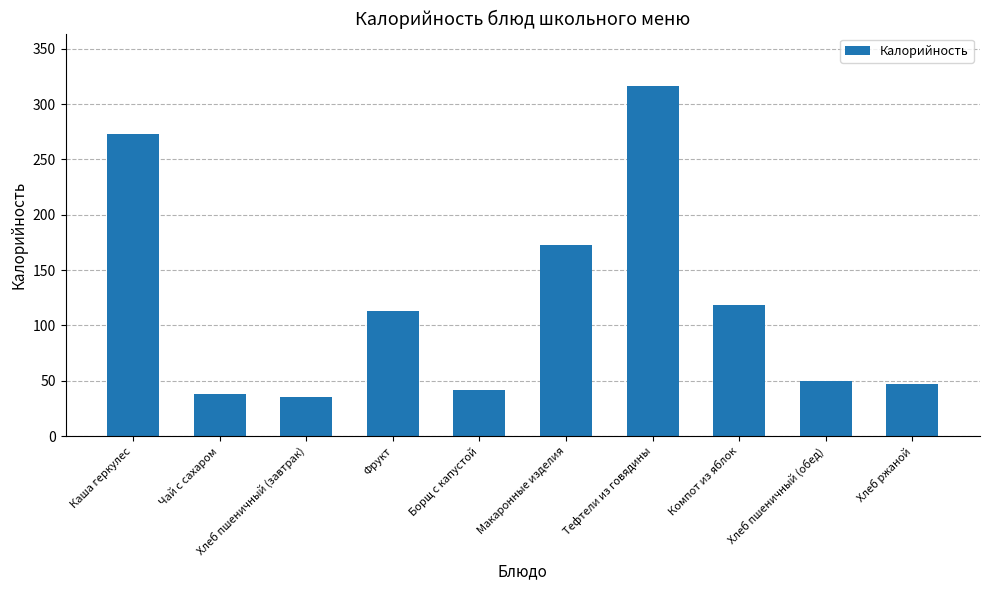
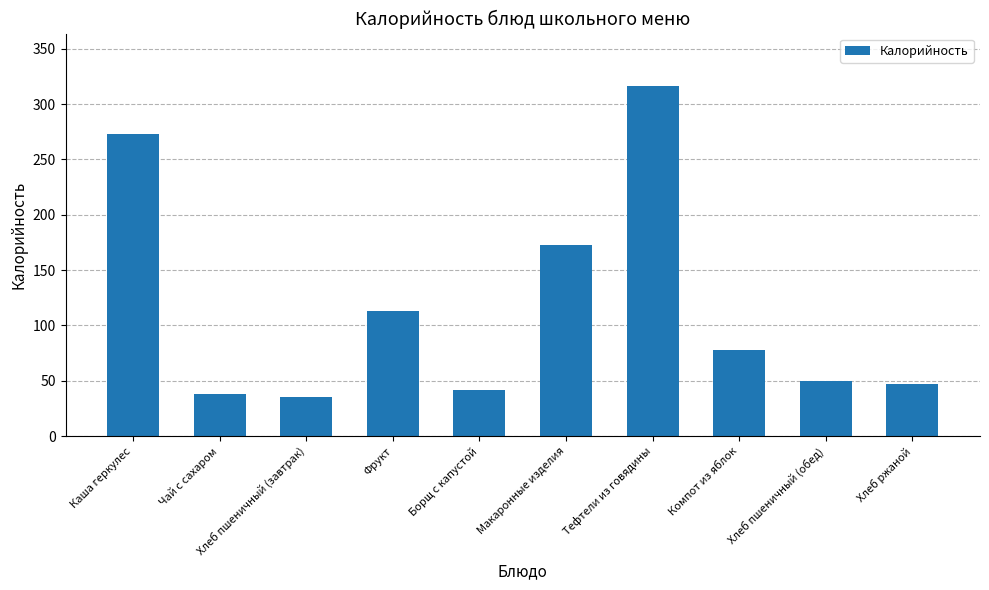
Компот из яблок: 118 -> 78
